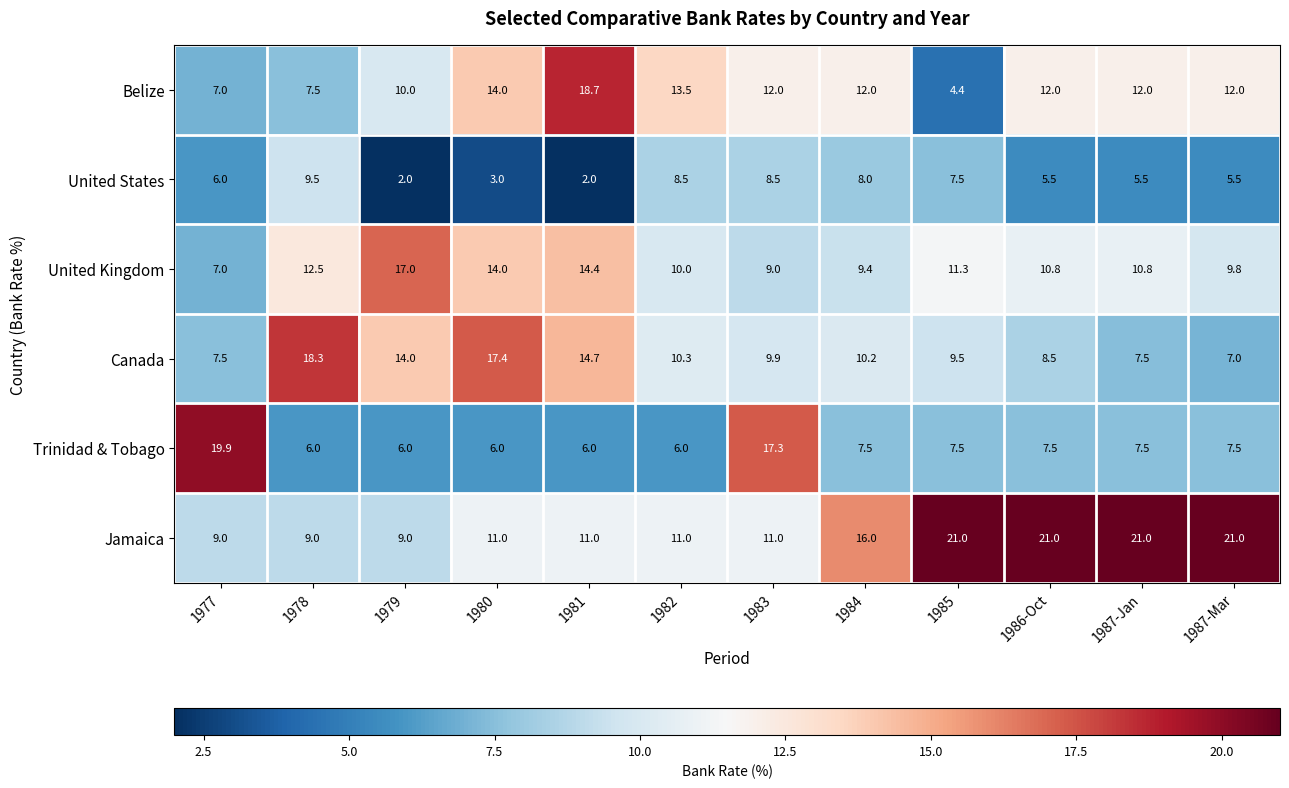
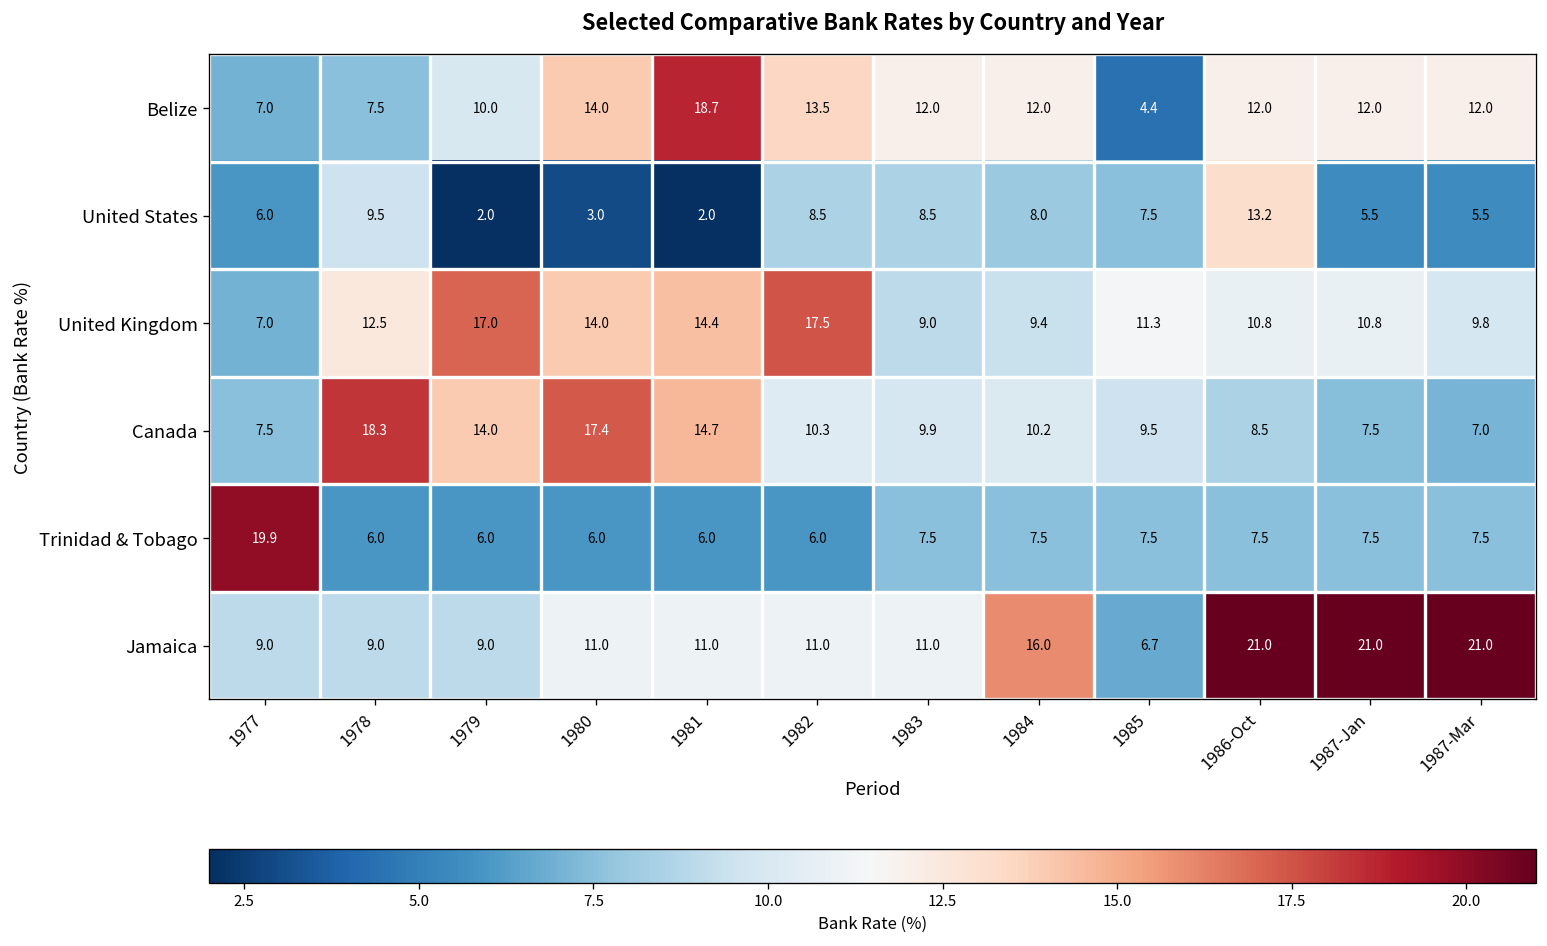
United States, 1986-Oct: 5.5 -> 13.2
United Kingdom, 1982: 10.0 -> 17.5
Trinidad & Tobago, 1983: 17.3 -> 7.5
Jamaica, 1985: 21.0 -> 6.7
